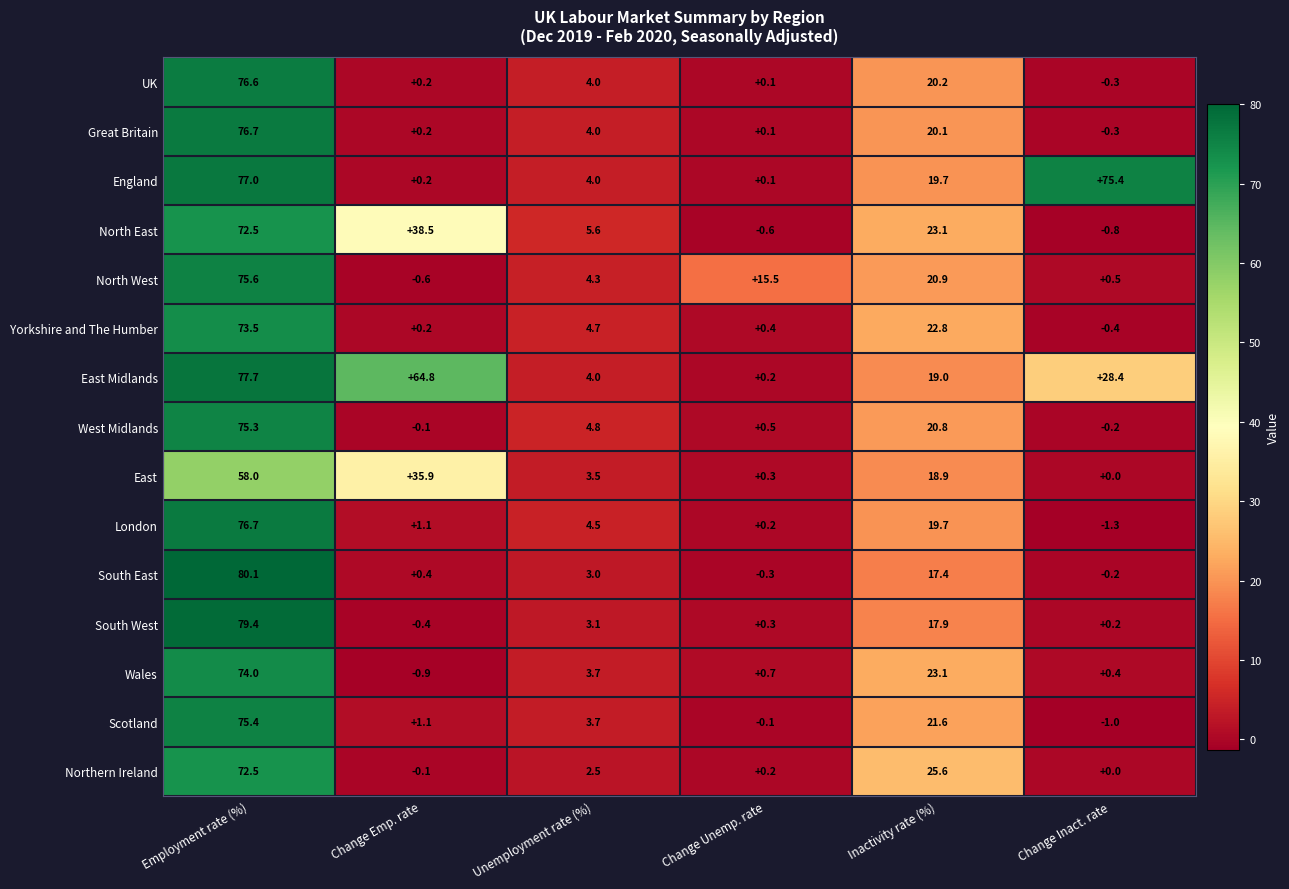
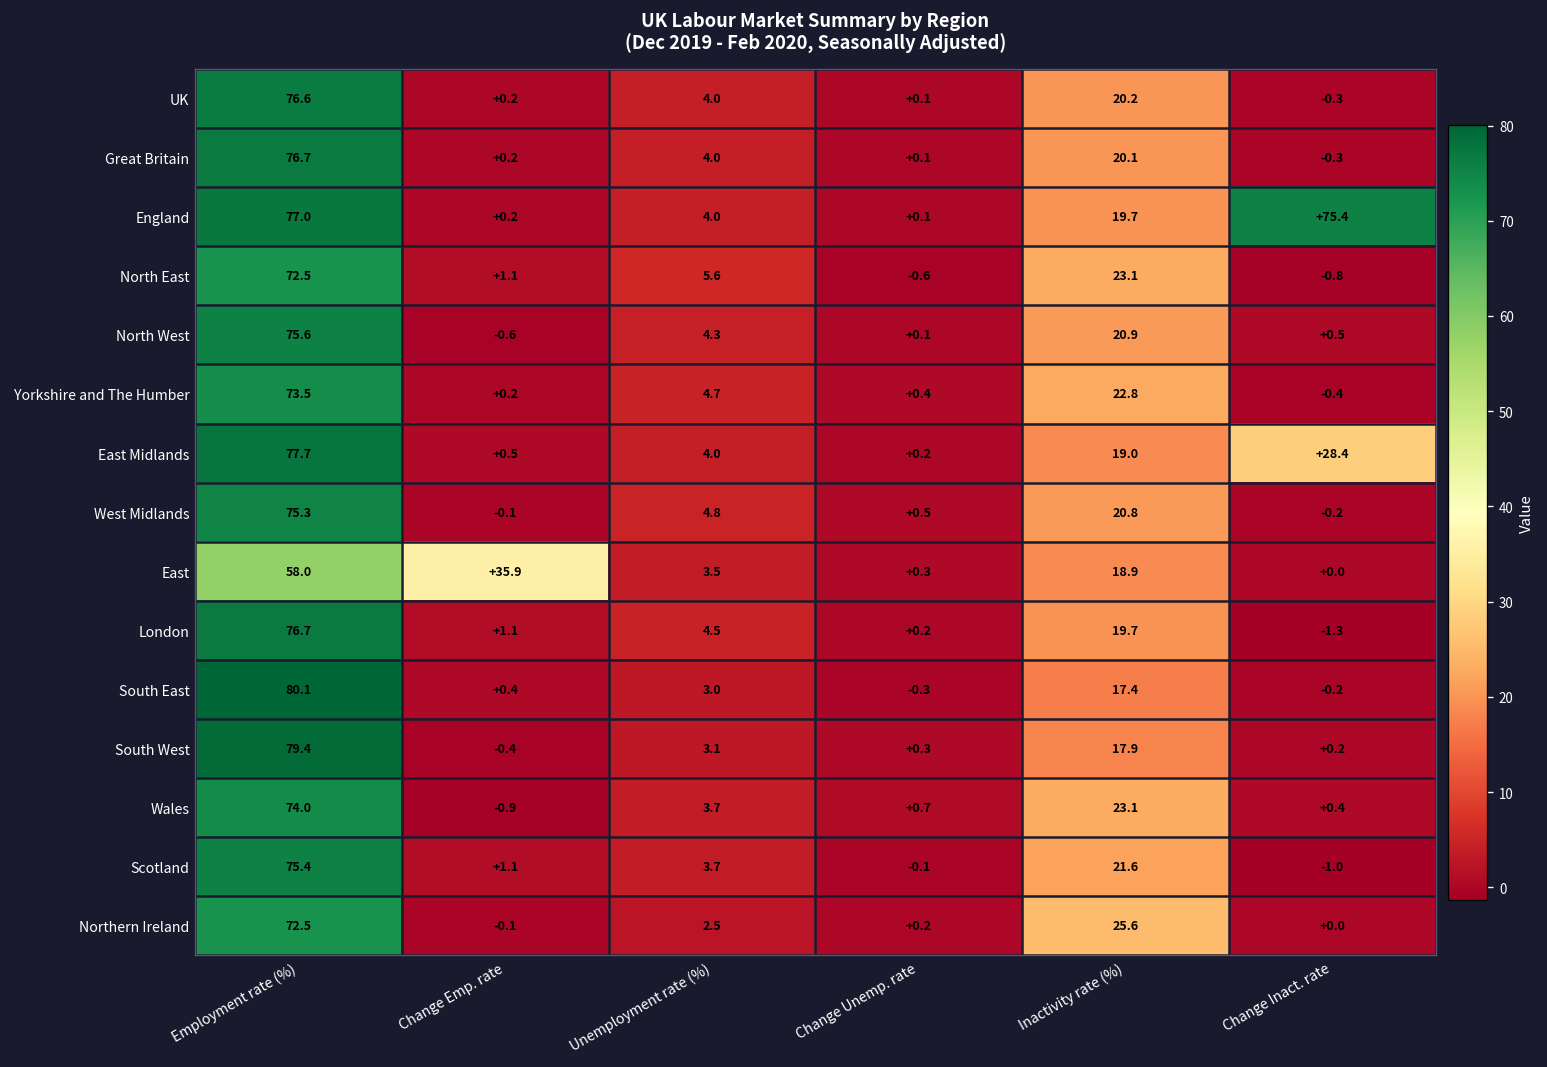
North East, Change Emp. rate: +38.5 -> +1.1
North West, Change Unemp. rate: +15.5 -> +0.1
East Midlands, Change Emp. rate: +64.8 -> +0.5
